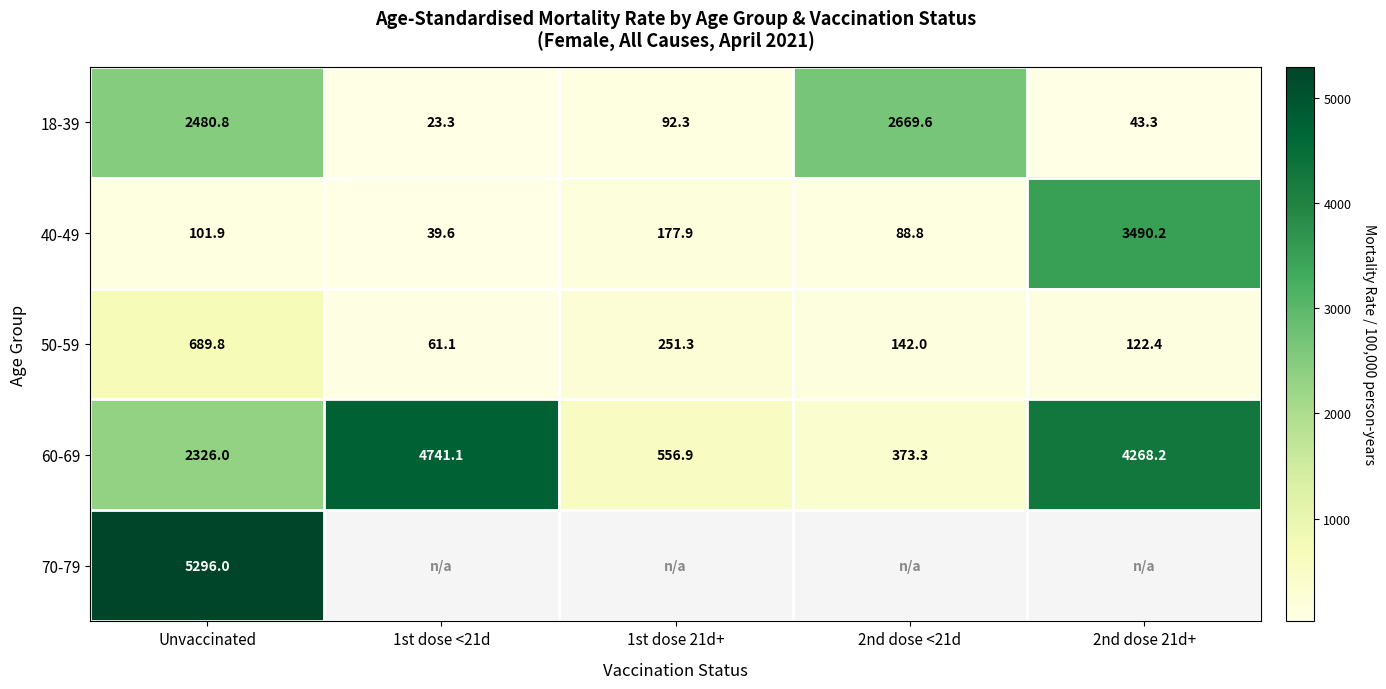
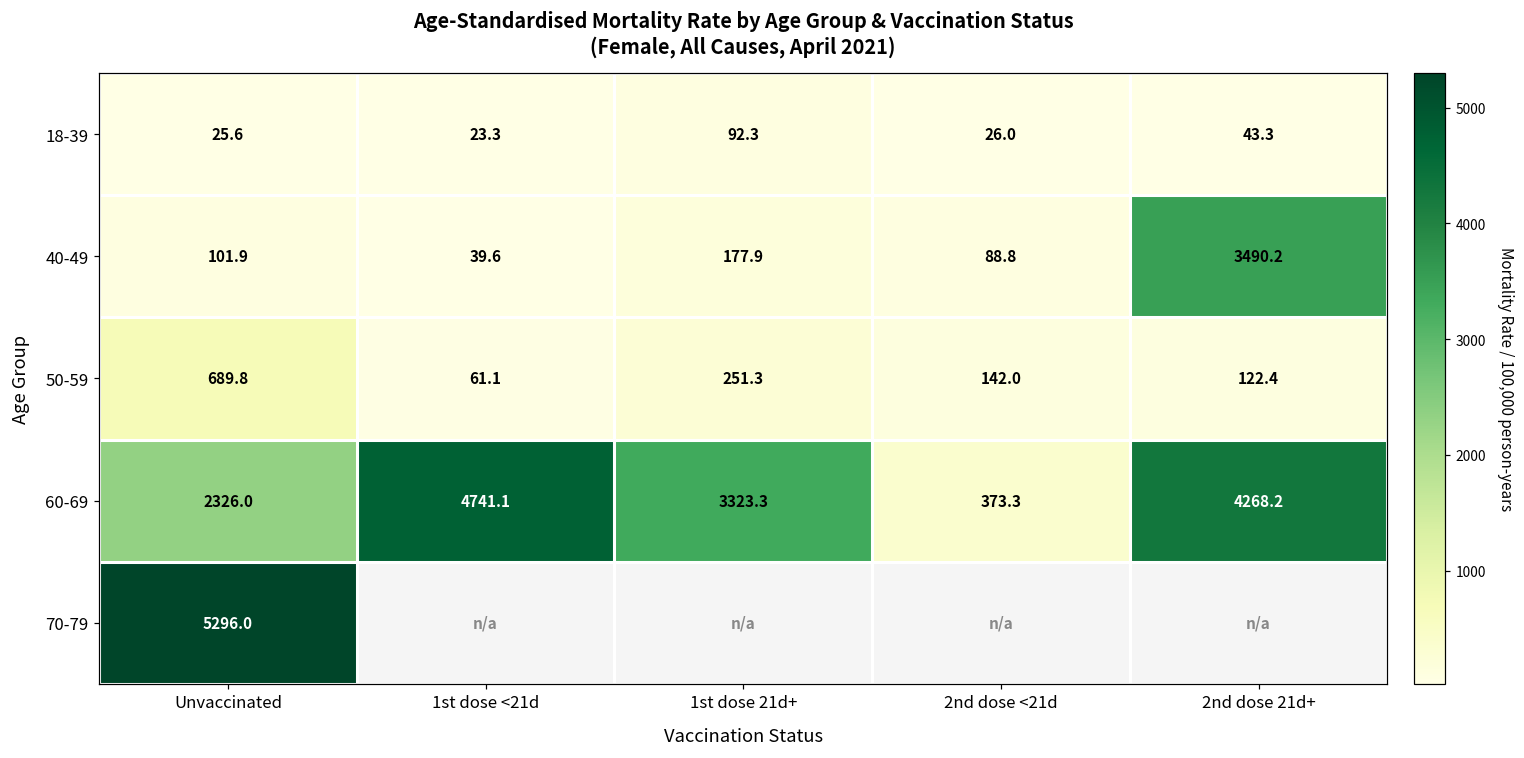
18-39, Unvaccinated: 2480.8 -> 25.6
18-39, 2nd dose <21d: 2669.6 -> 26.0
60-69, 1st dose 21d+: 556.9 -> 3323.3
